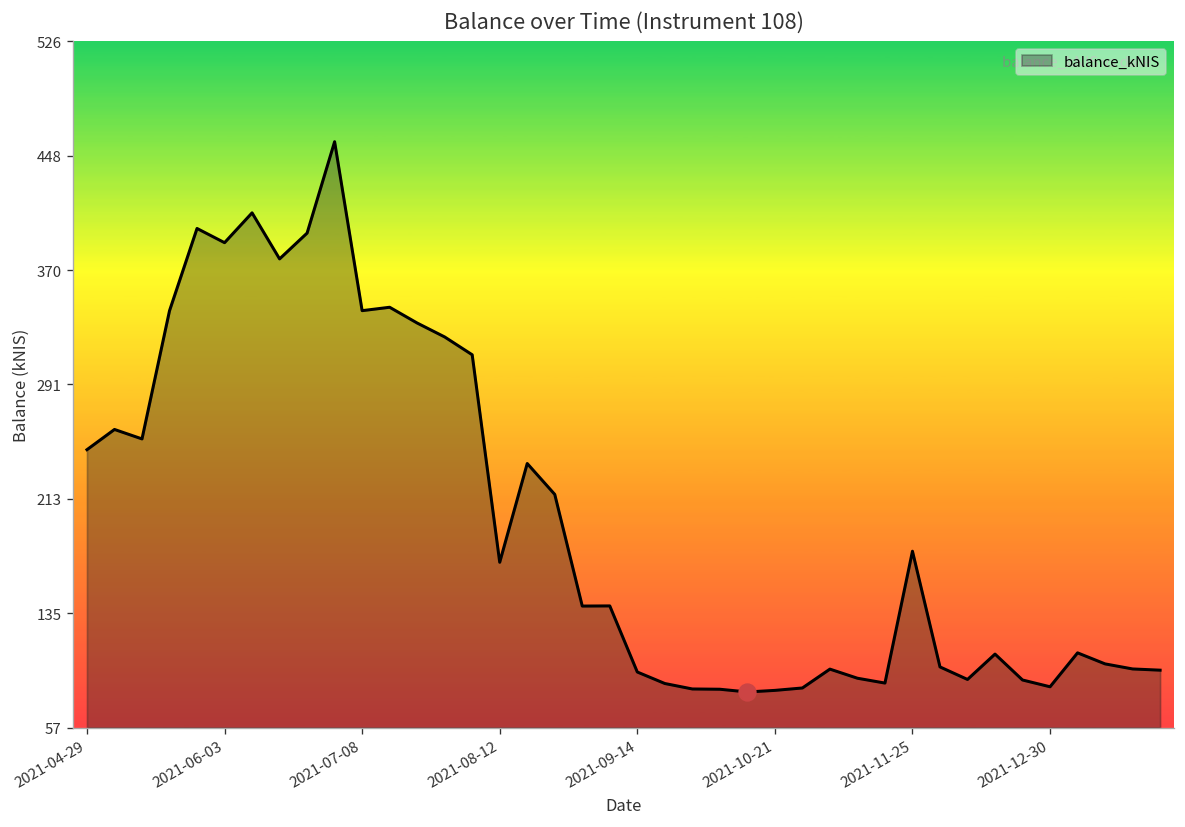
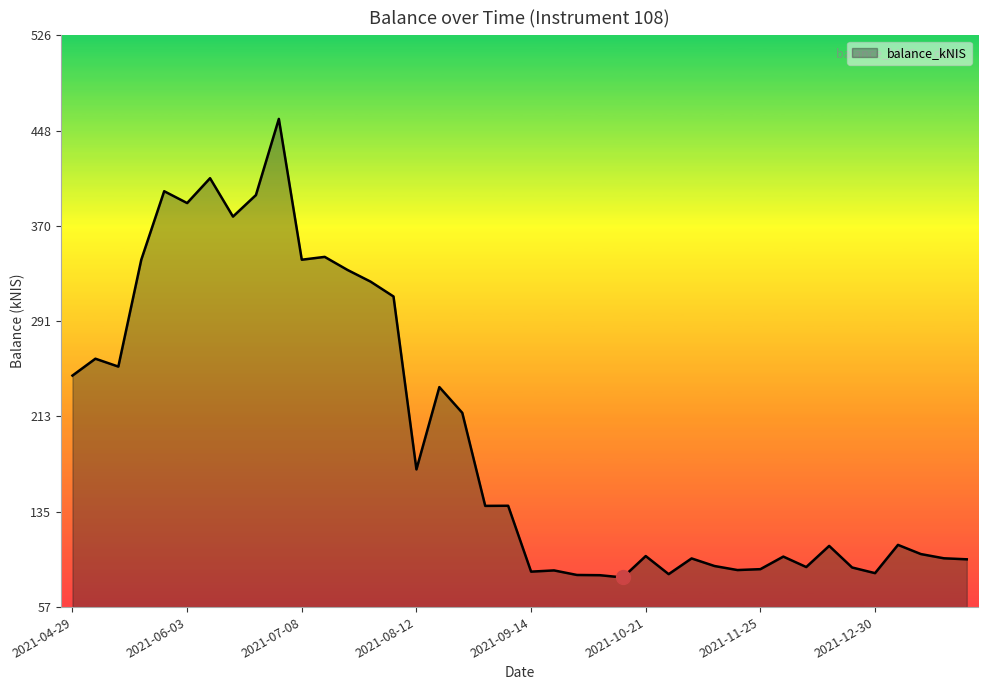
balance_kNIS, 2021-09-14: 95 -> 86
balance_kNIS, 2021-10-21: 82 -> 99
balance_kNIS, 2021-11-25: 177 -> 88
